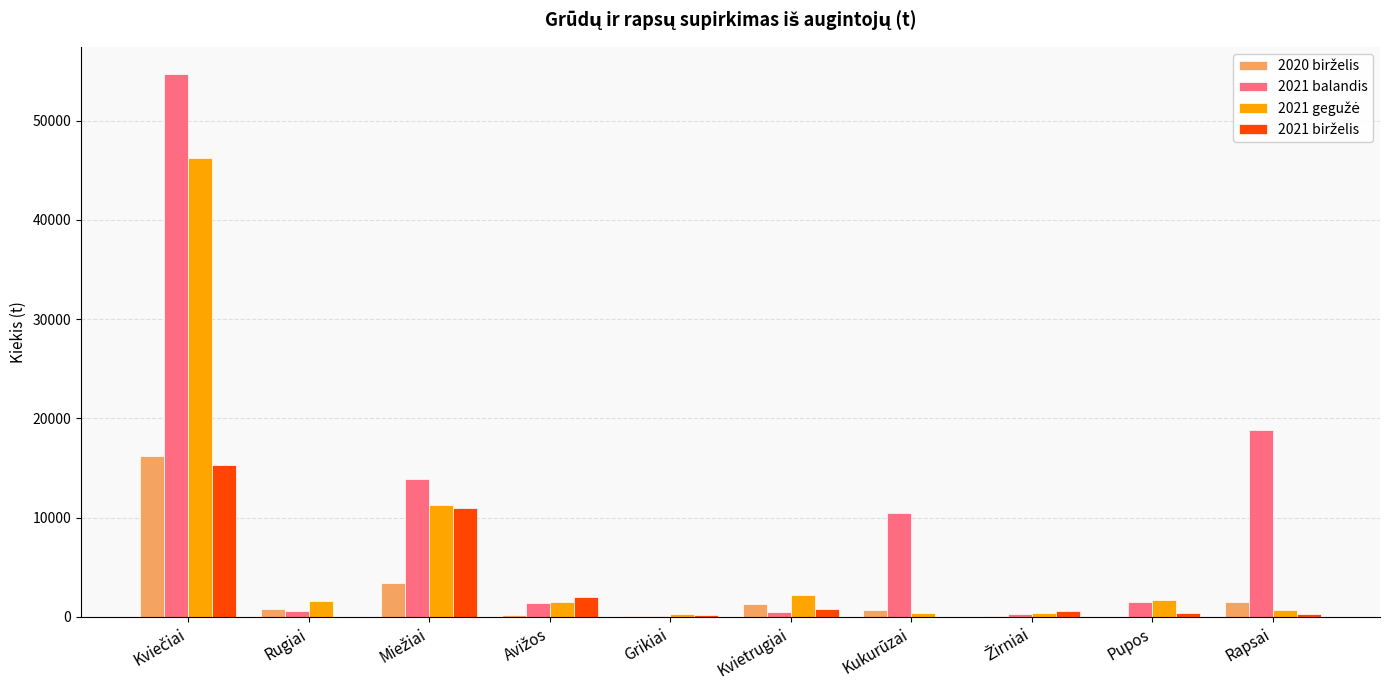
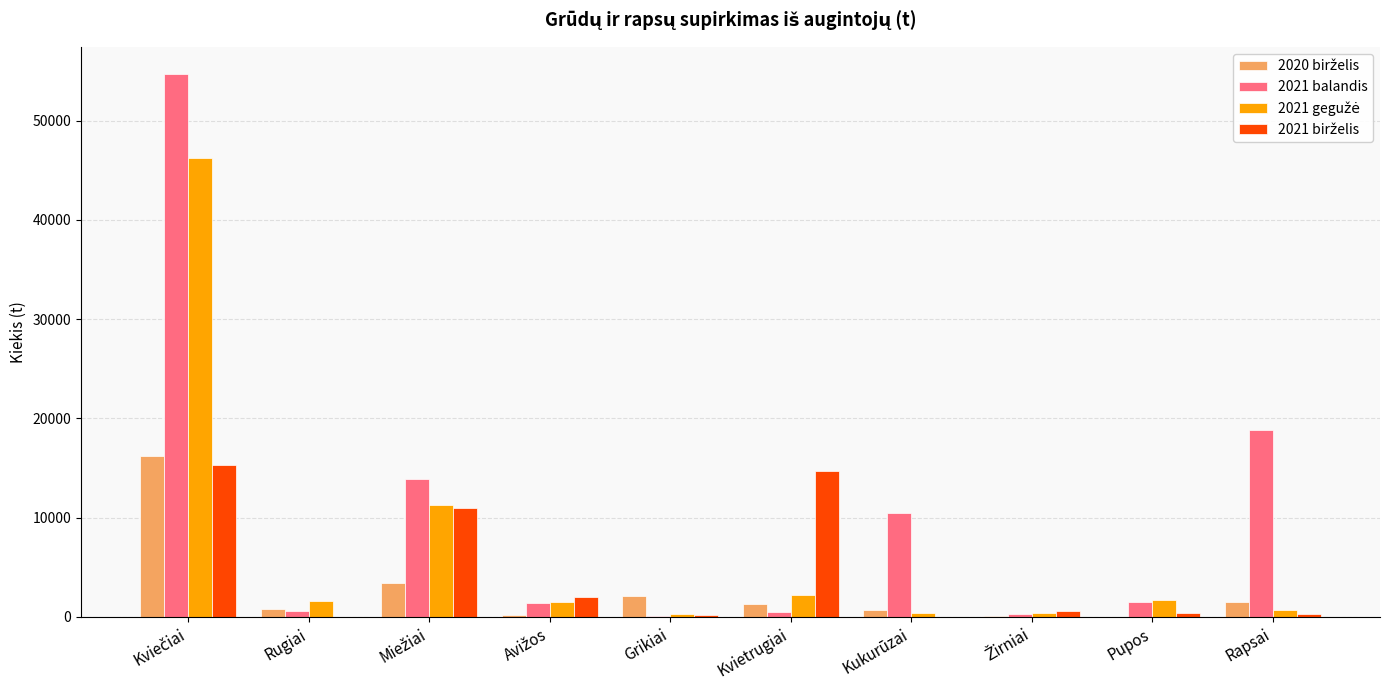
2020 birželis, Grikiai: 0 -> 2000
2021 birželis, Kvietrugiai: 1000 -> 15000
